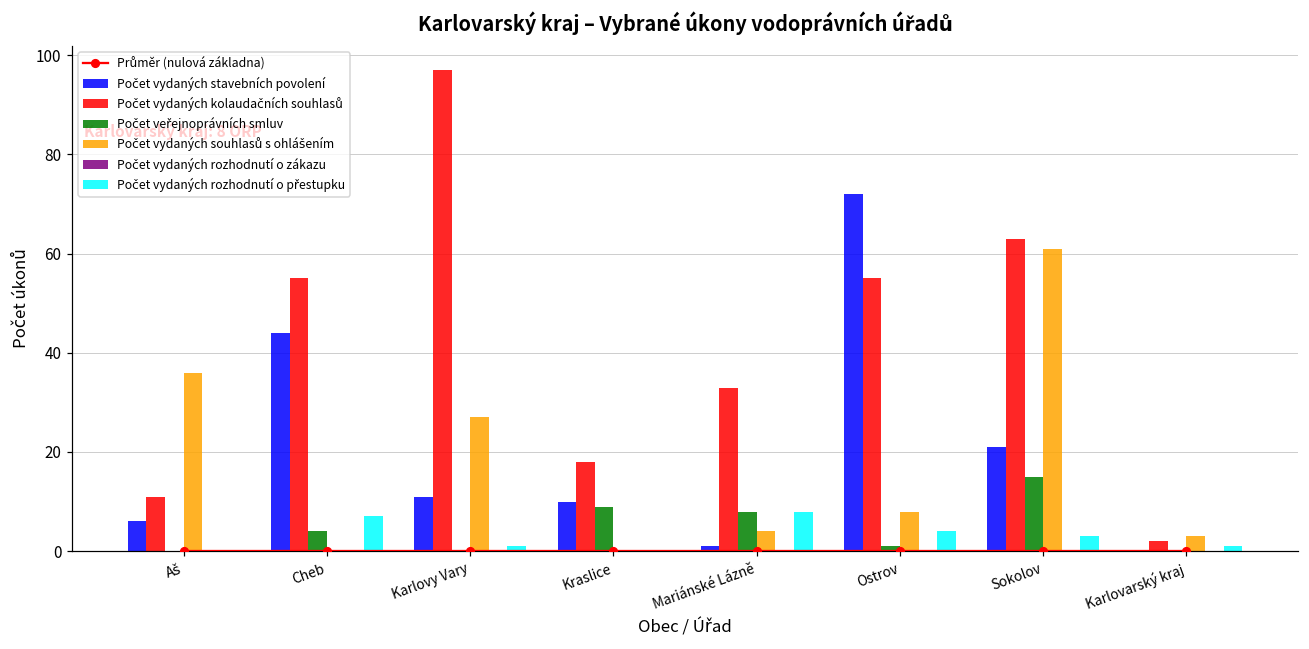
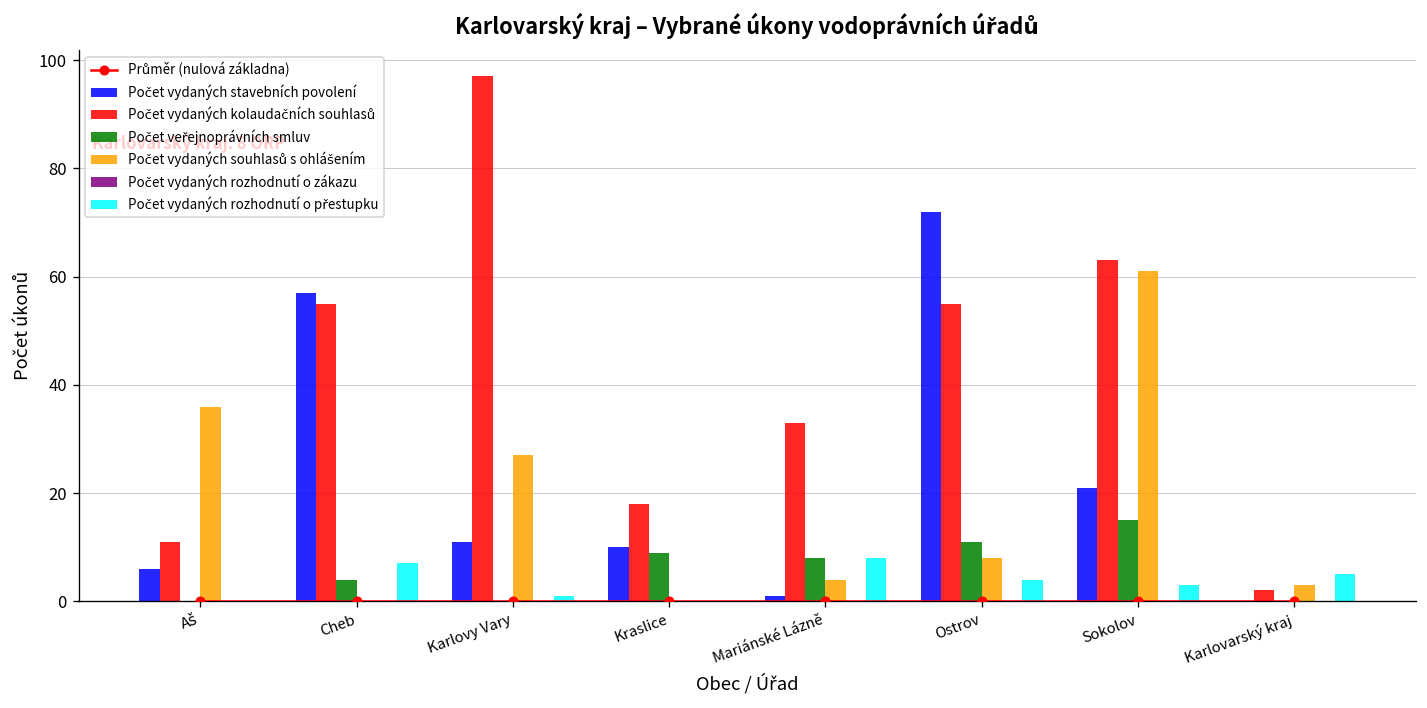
Počet vydaných stavebních povolení, Cheb: 44 -> 57
Počet veřejnoprávních smluv, Ostrov: 1 -> 11
Počet vydaných rozhodnutí o přestupku, Karlovarský kraj: 1 -> 5
